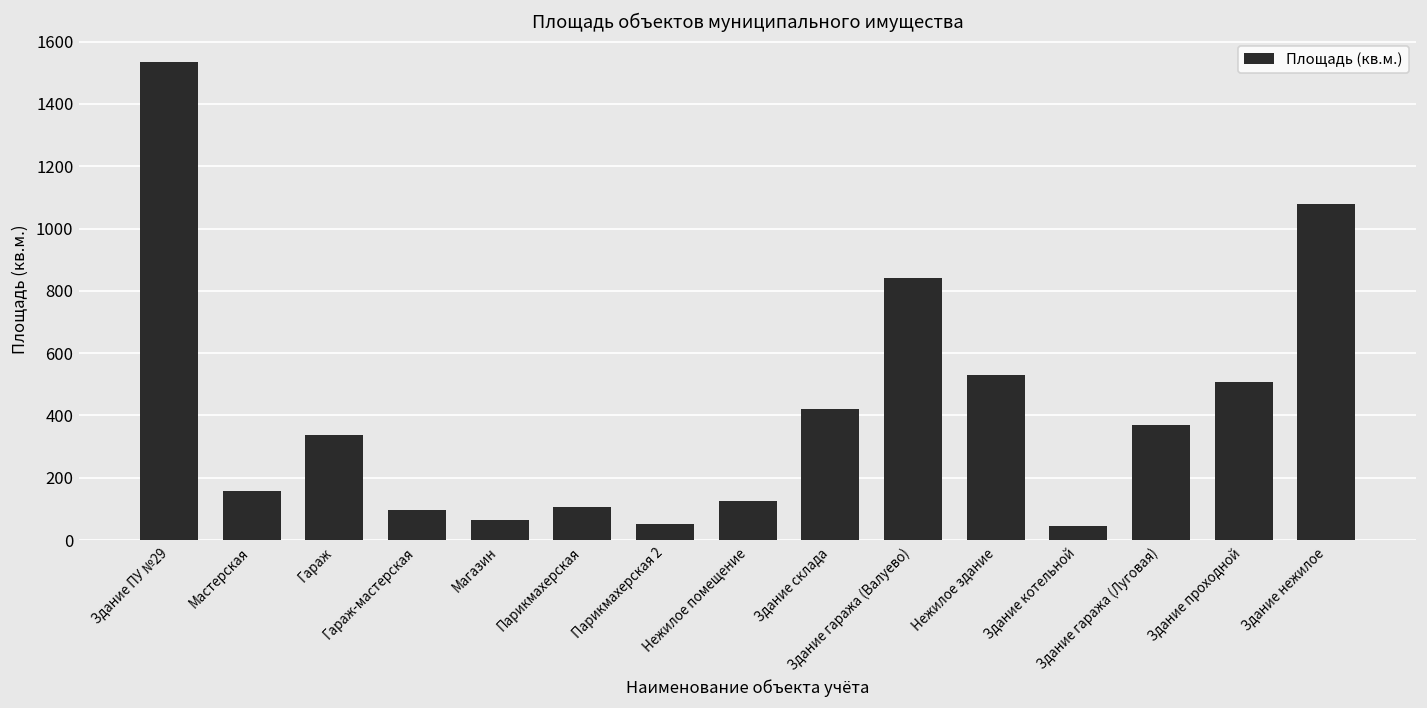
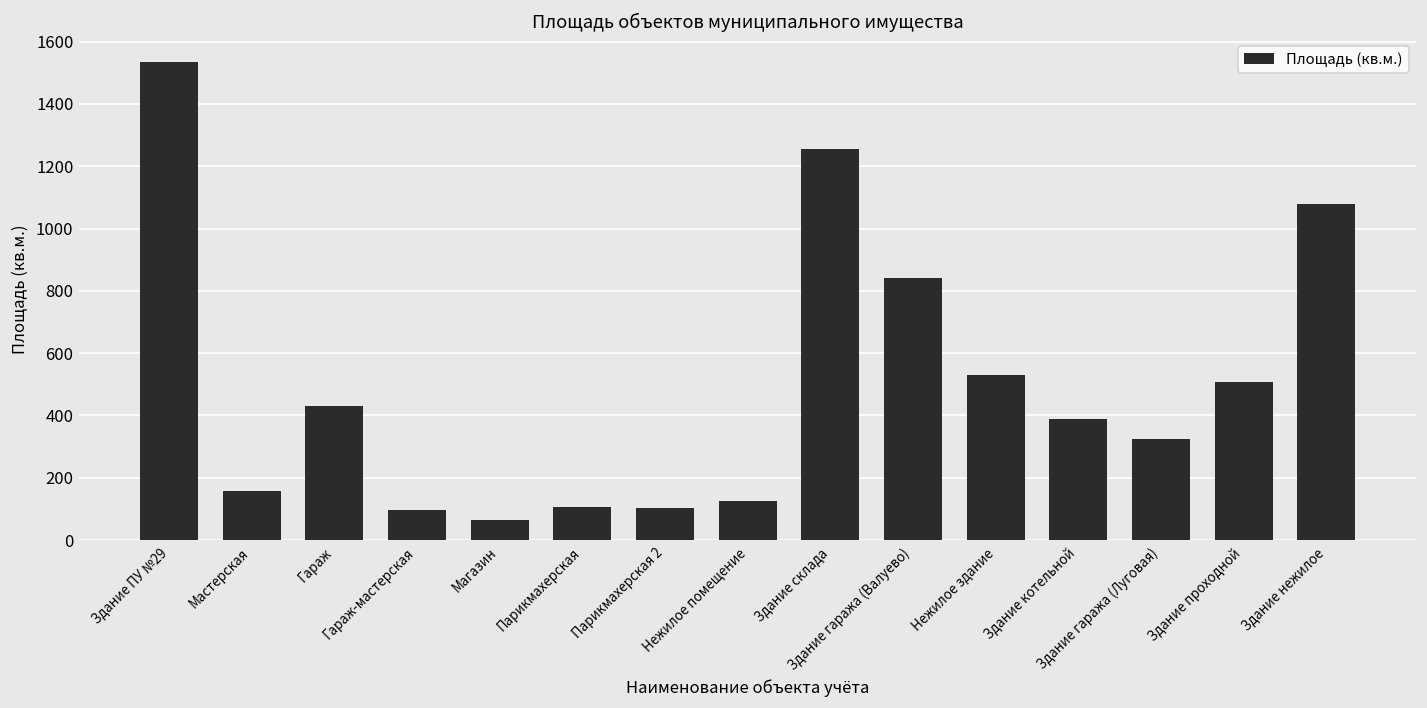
Гараж: 340 -> 430
Парикмахерская 2: 50 -> 100
Здание склада: 420 -> 1260
Здание котельной: 40 -> 390
Здание гаража (Луговая): 370 -> 330
